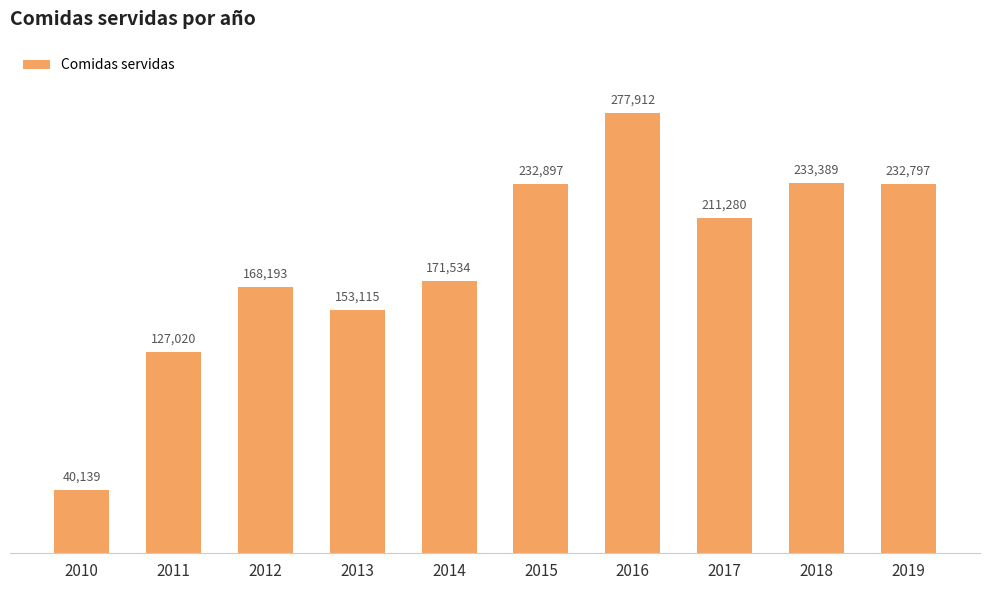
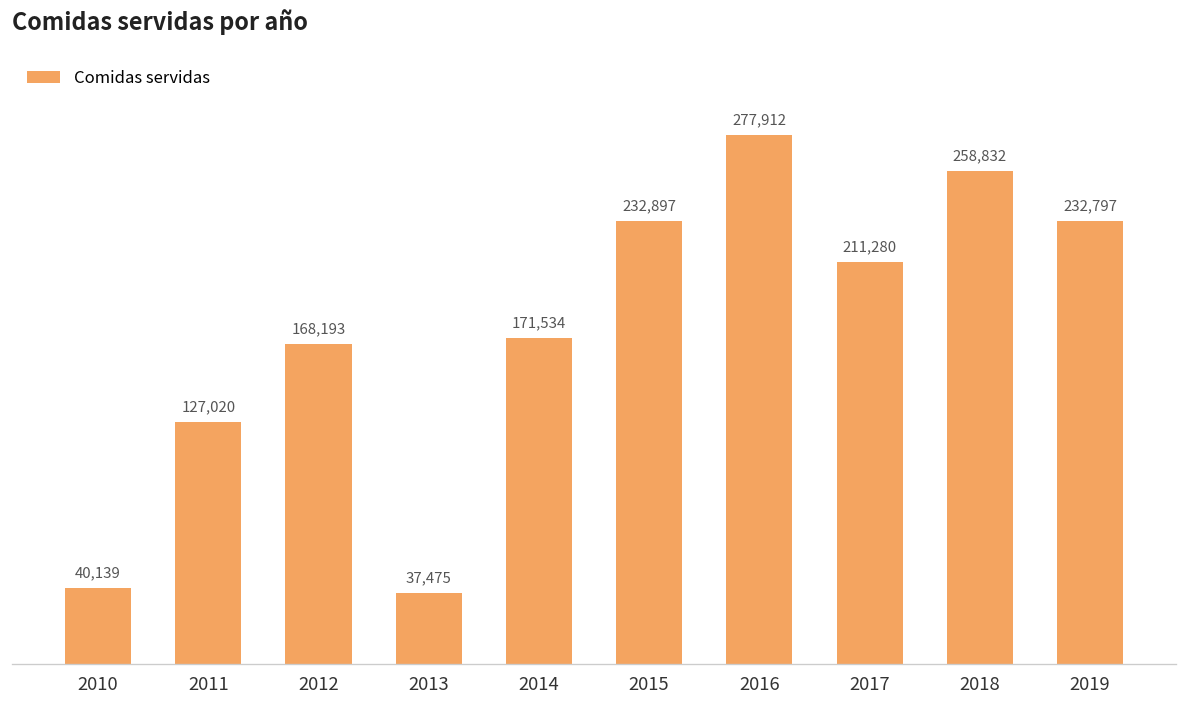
2013: 153,115 -> 37,475
2018: 233,389 -> 258,832
